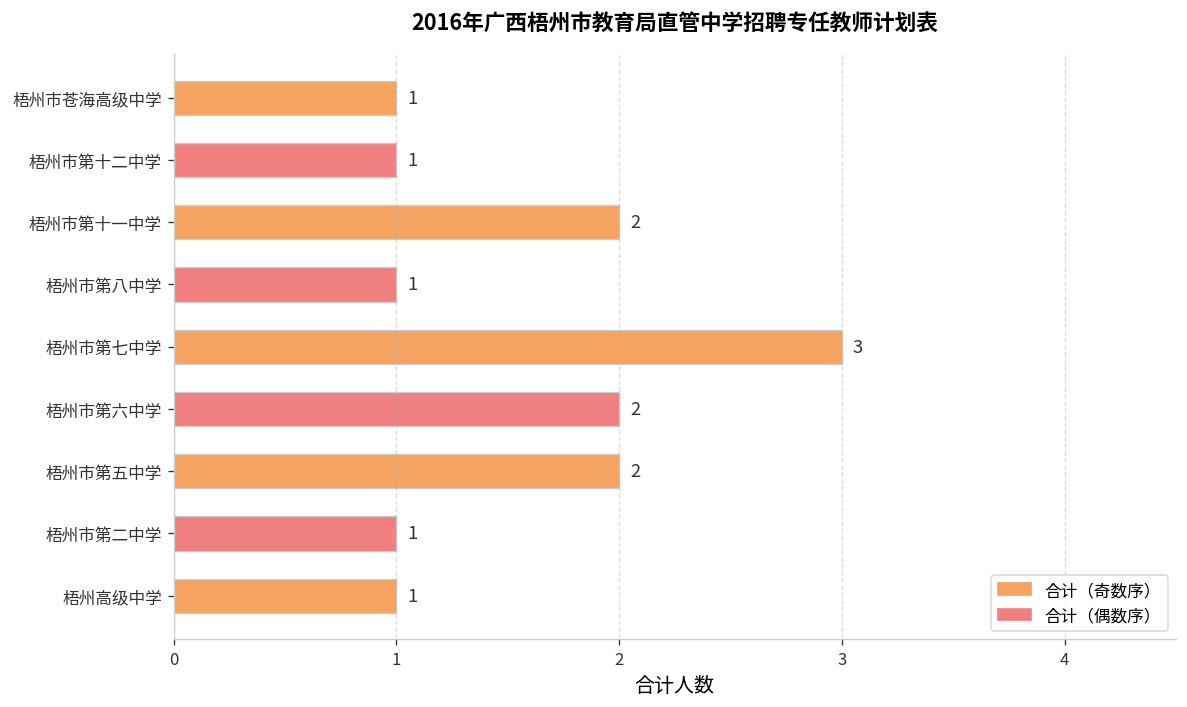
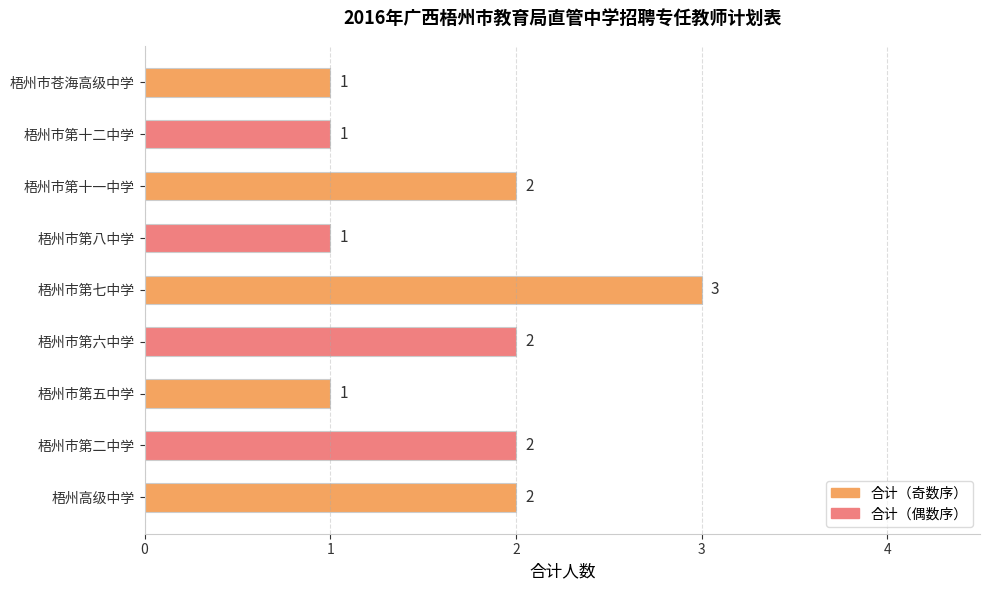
梧州市第五中学: 2 -> 1
梧州市第二中学: 1 -> 2
梧州高级中学: 1 -> 2
